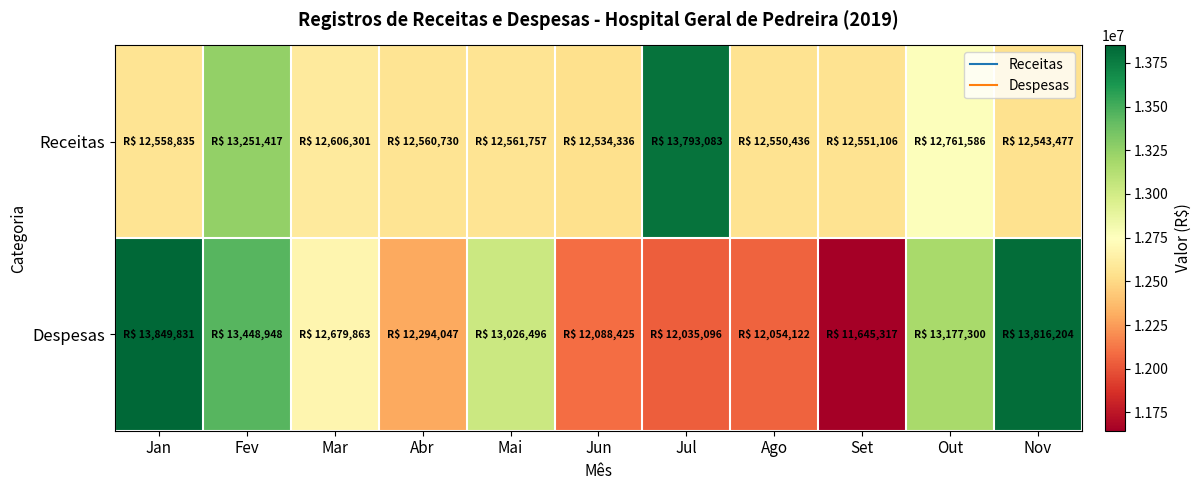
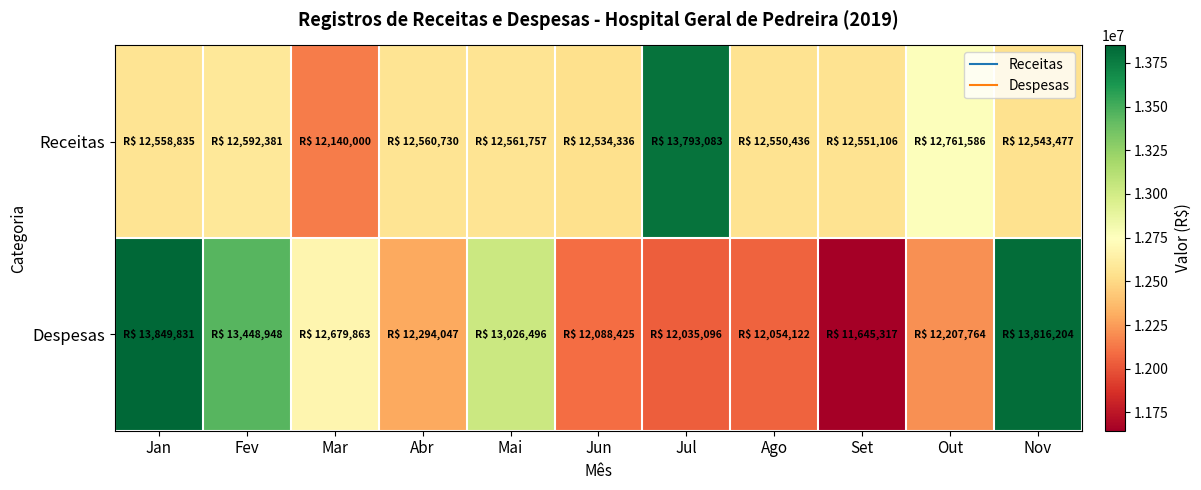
Receitas, Fev: 13,251,417 -> 12,592,381
Receitas, Mar: 12,606,301 -> 12,140,000
Despesas, Out: 13,177,300 -> 12,207,764
